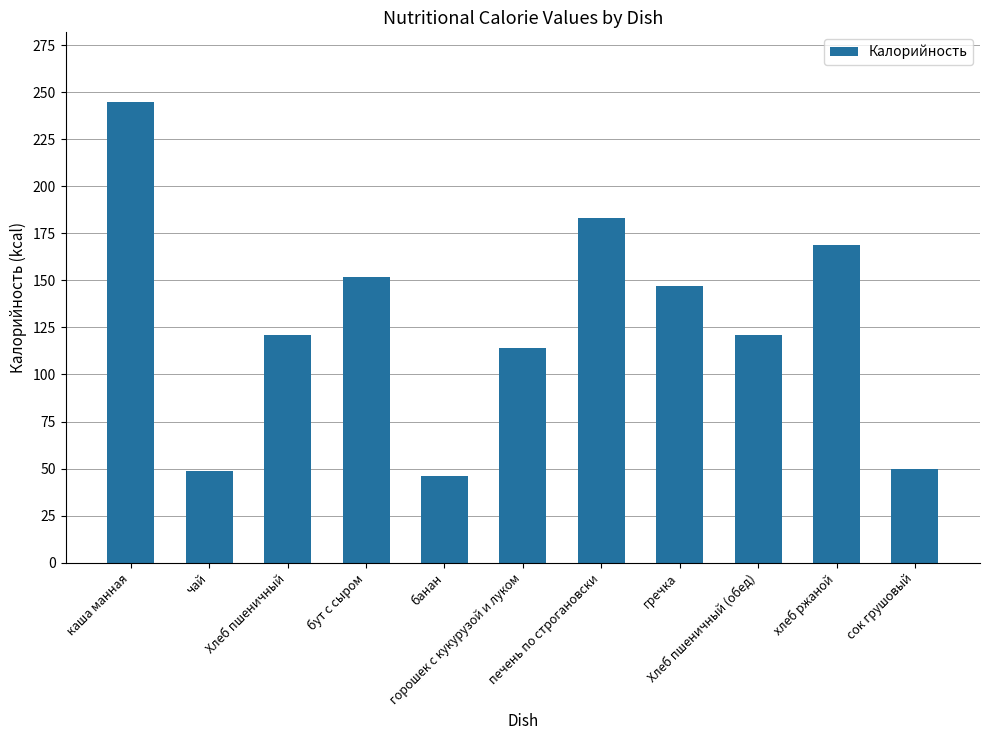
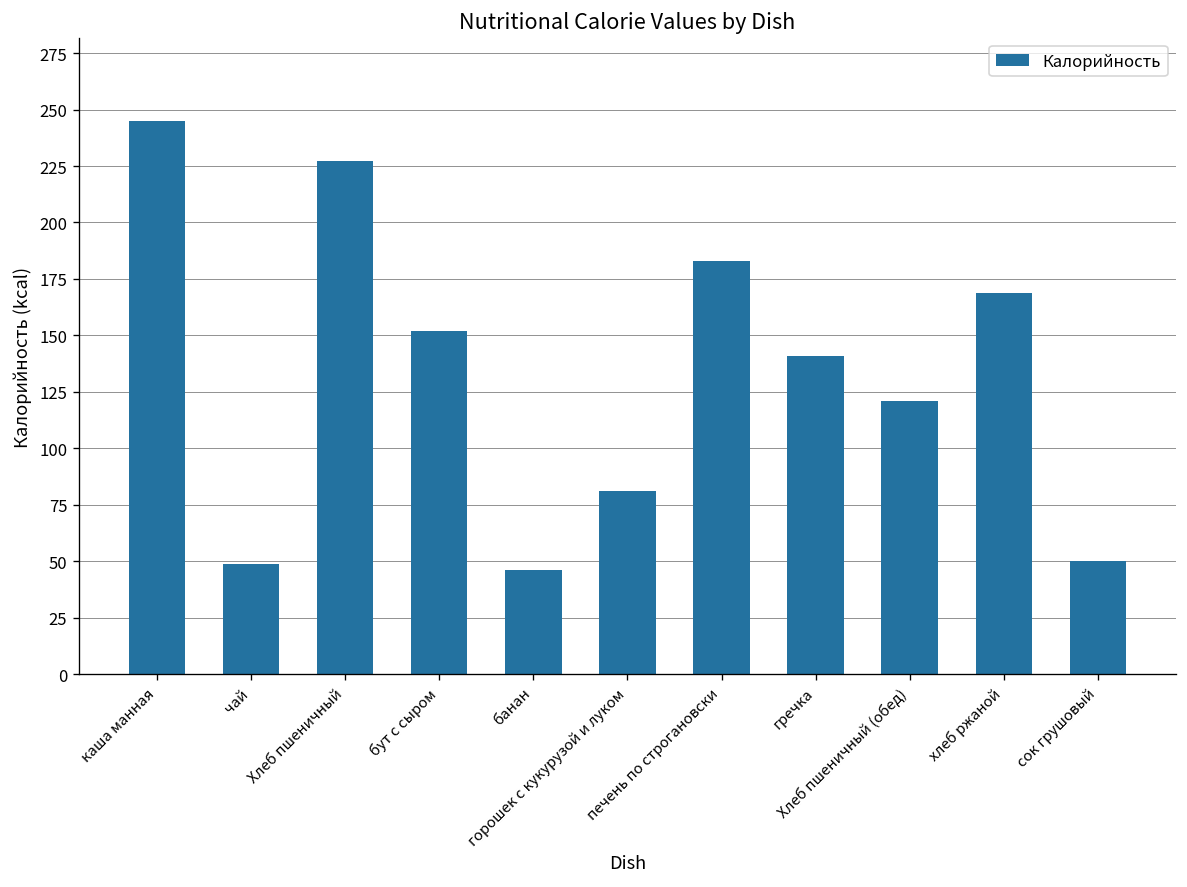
Хлеб пшеничный: 121 -> 227
горошек с кукурузой и луком: 114 -> 81
гречка: 147 -> 141
